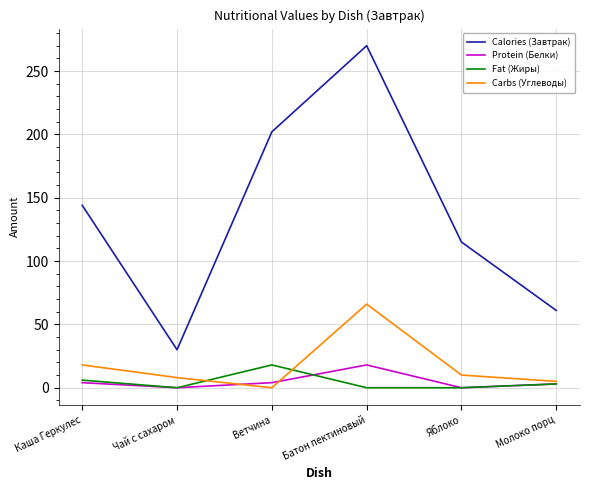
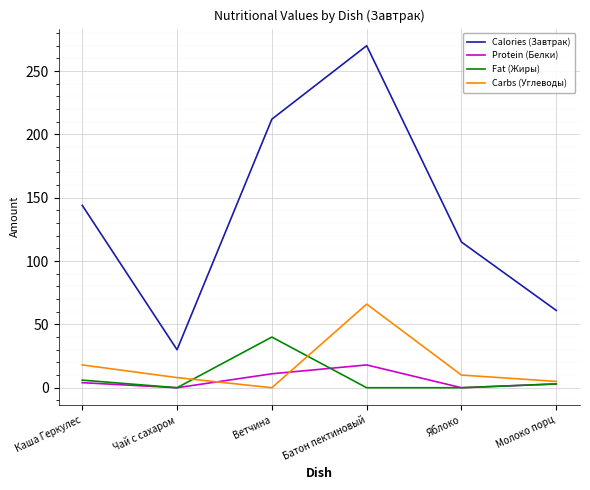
Calories (Завтрак), Ветчина: 202 -> 212
Protein (Белки), Ветчина: 4 -> 11
Fat (Жиры), Ветчина: 18 -> 40
